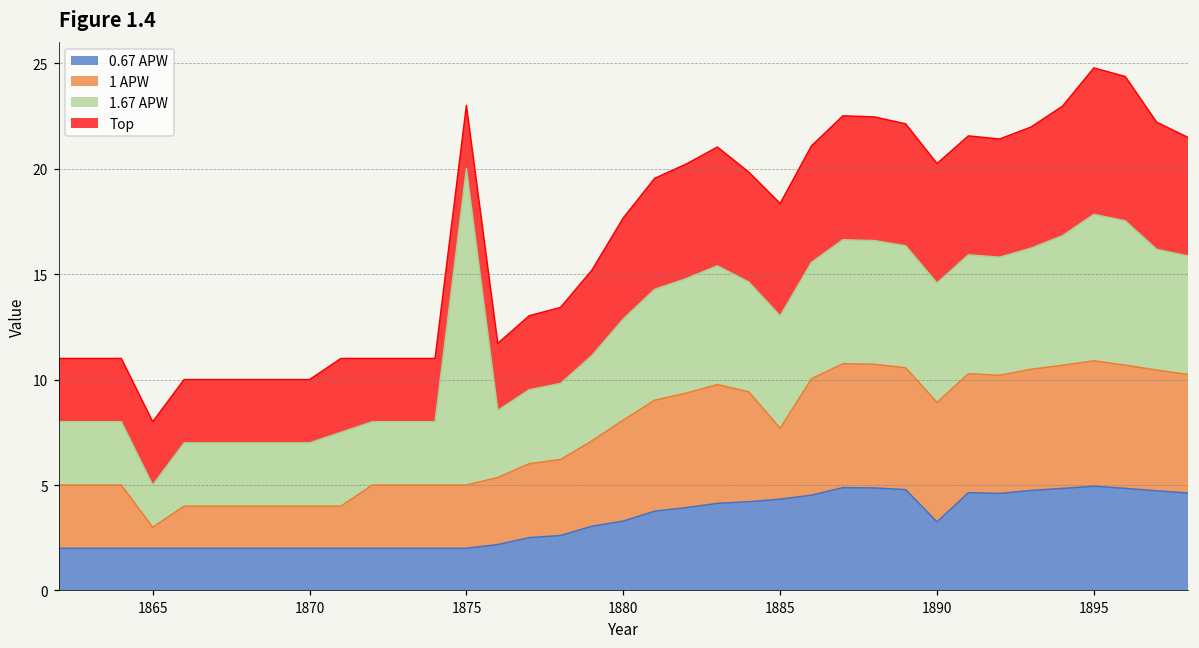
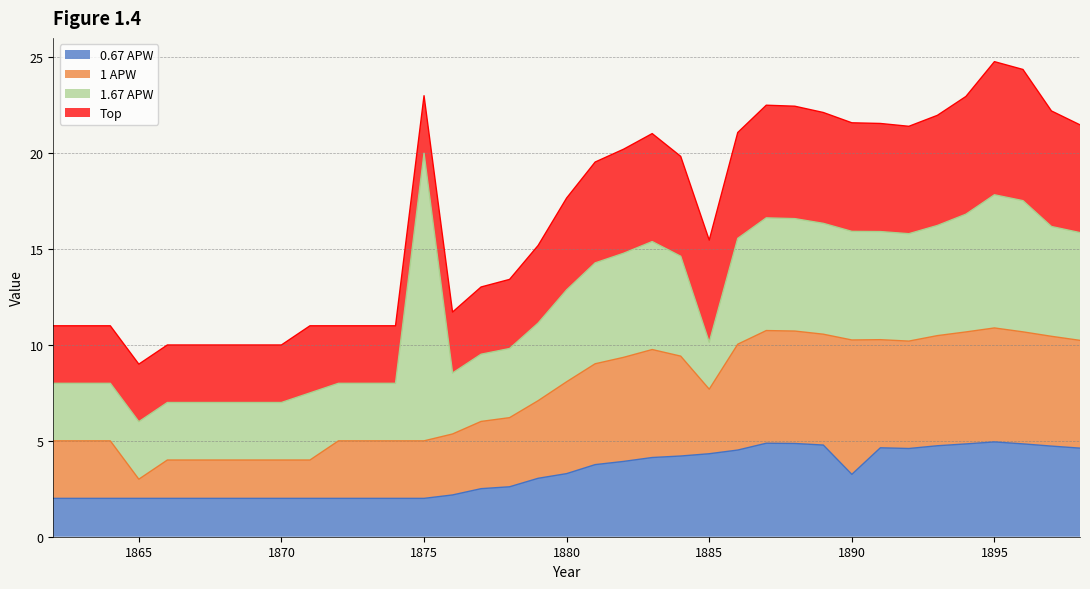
1.67 APW, 1865: 2 -> 3
1.67 APW, 1885: 5.3 -> 2.4
1 APW, 1890: 5.7 -> 7.0
